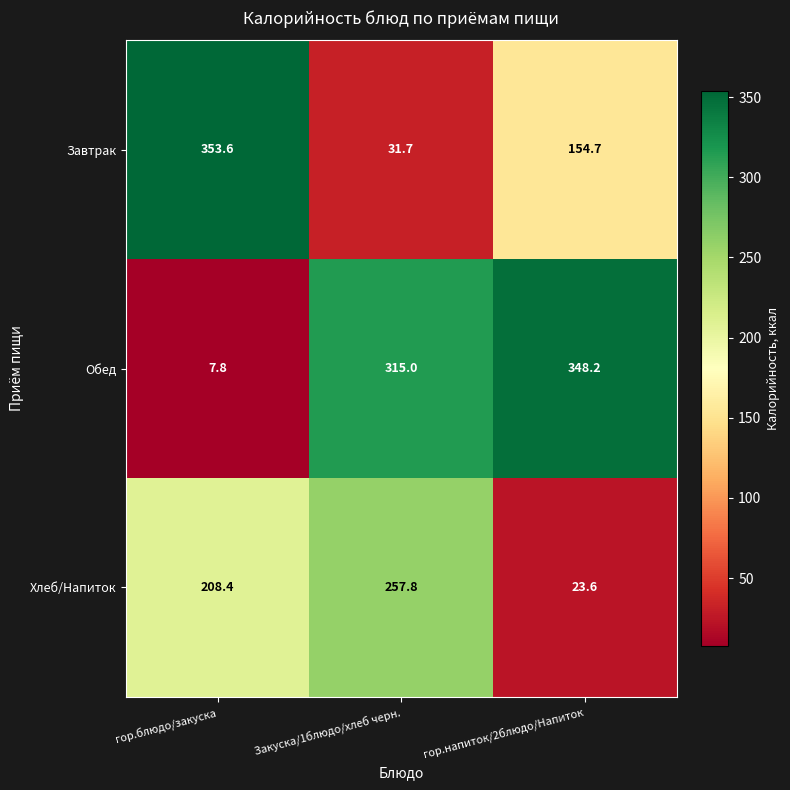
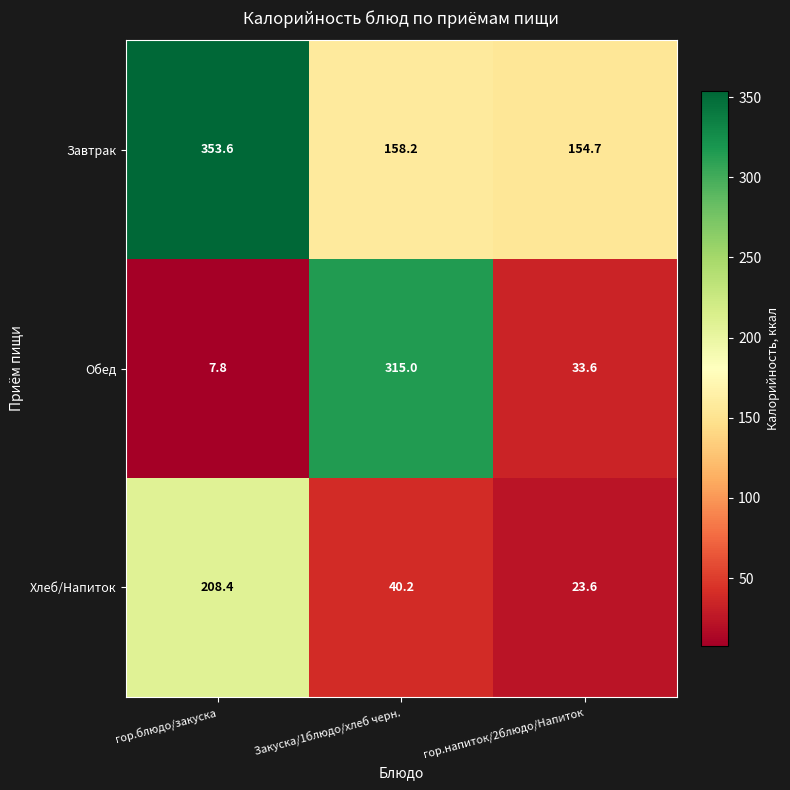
Завтрак, Закуска/1блюдо/хлеб черн.: 31.7 -> 158.2
Обед, гор.напиток/2блюдо/Напиток: 348.2 -> 33.6
Хлеб/Напиток, Закуска/1блюдо/хлеб черн.: 257.8 -> 40.2
